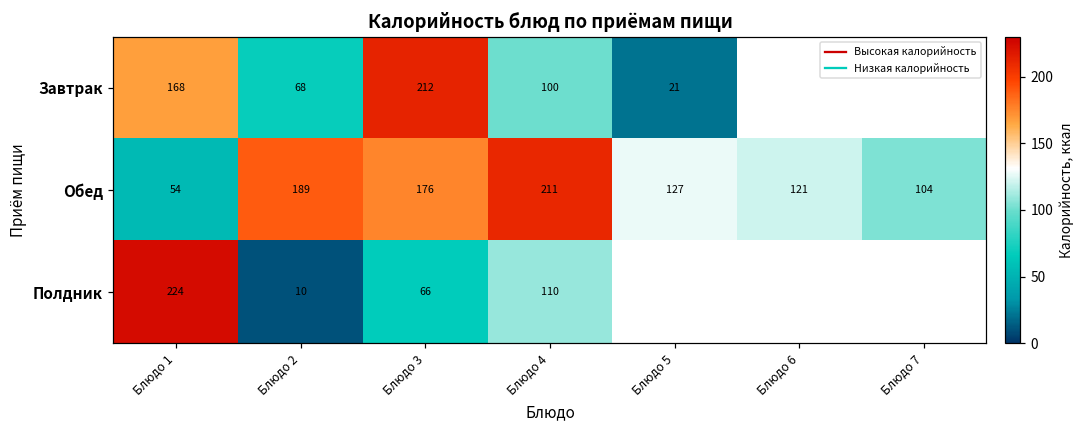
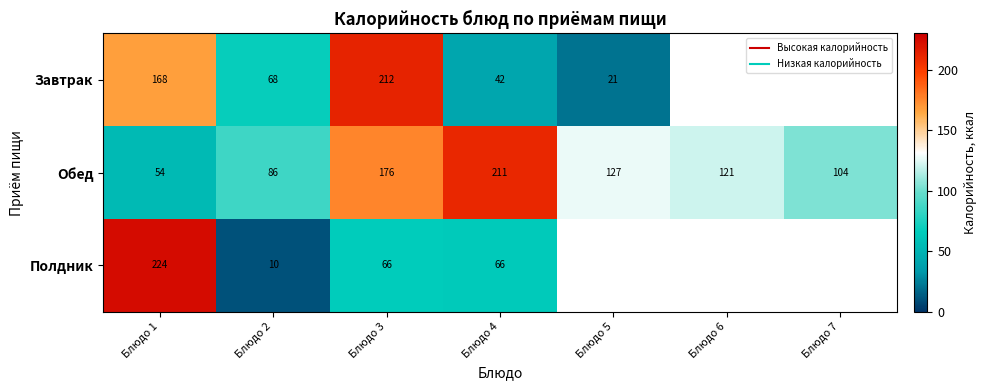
Завтрак, Блюдо 4: 100 -> 42
Обед, Блюдо 2: 189 -> 86
Полдник, Блюдо 4: 110 -> 66
